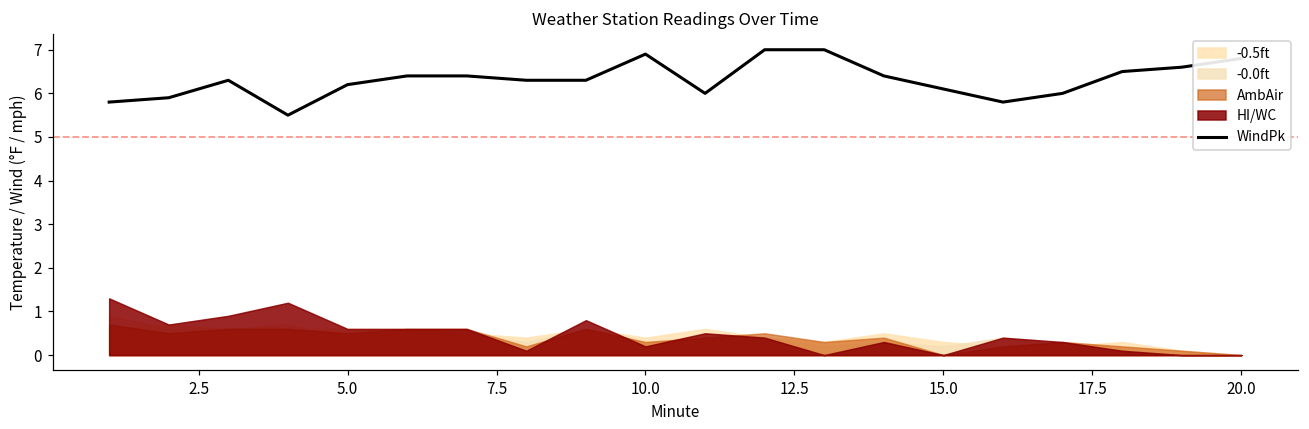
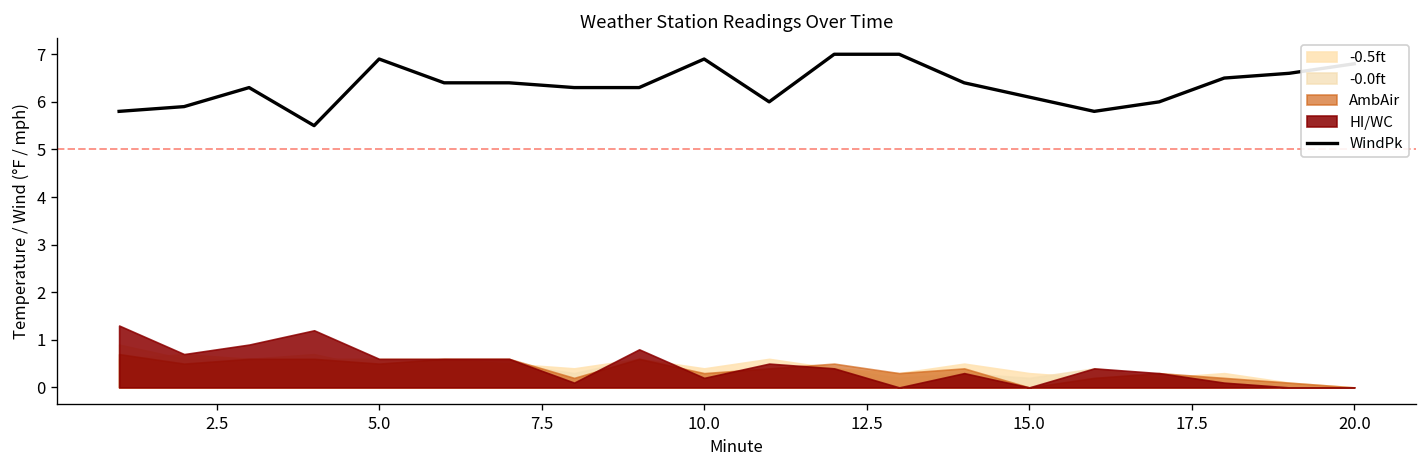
WindPk, 5.0: 6.2 -> 6.9
